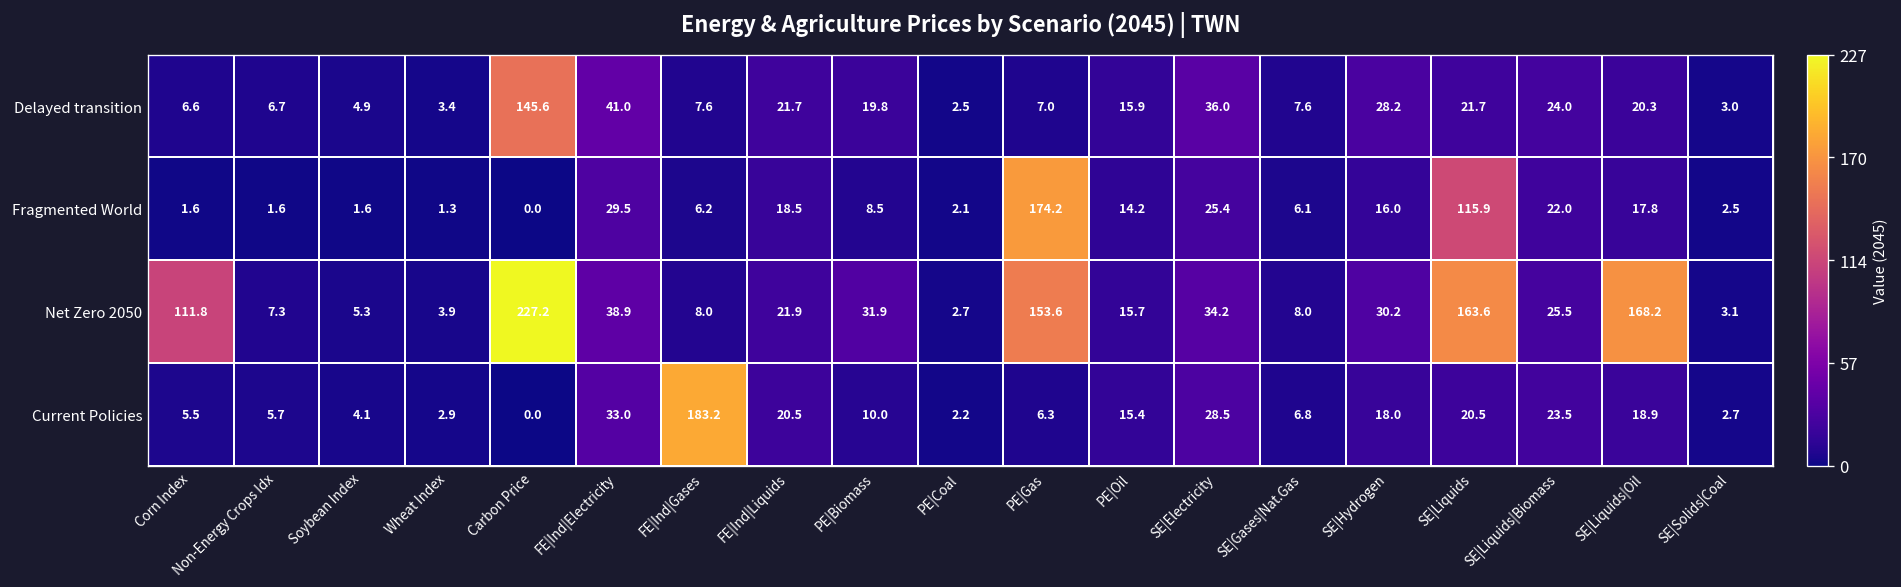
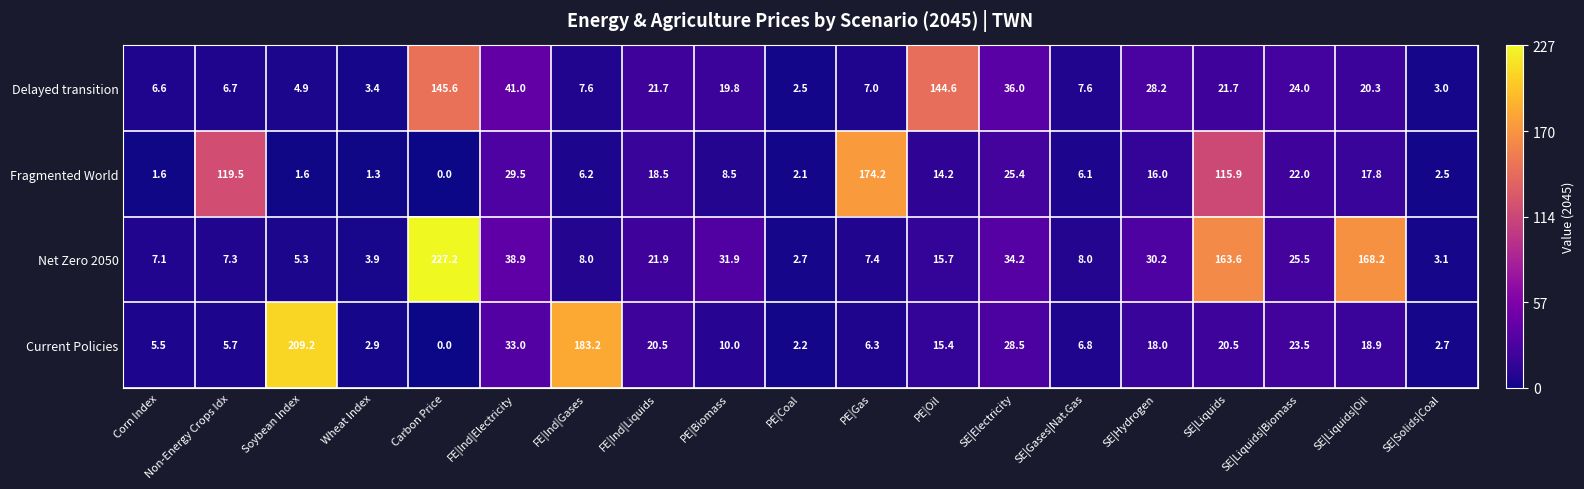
Delayed transition, PE|Oil: 15.9 -> 144.6
Fragmented World, Non-Energy Crops Idx: 1.6 -> 119.5
Net Zero 2050, Corn Index: 111.8 -> 7.1
Net Zero 2050, PE|Gas: 153.6 -> 7.4
Current Policies, Soybean Index: 4.1 -> 209.2
